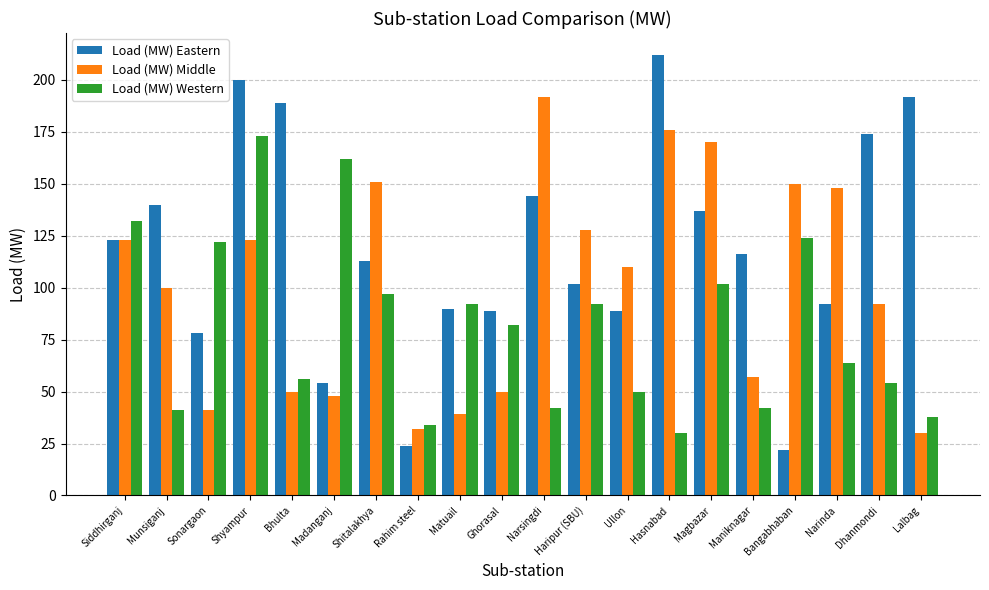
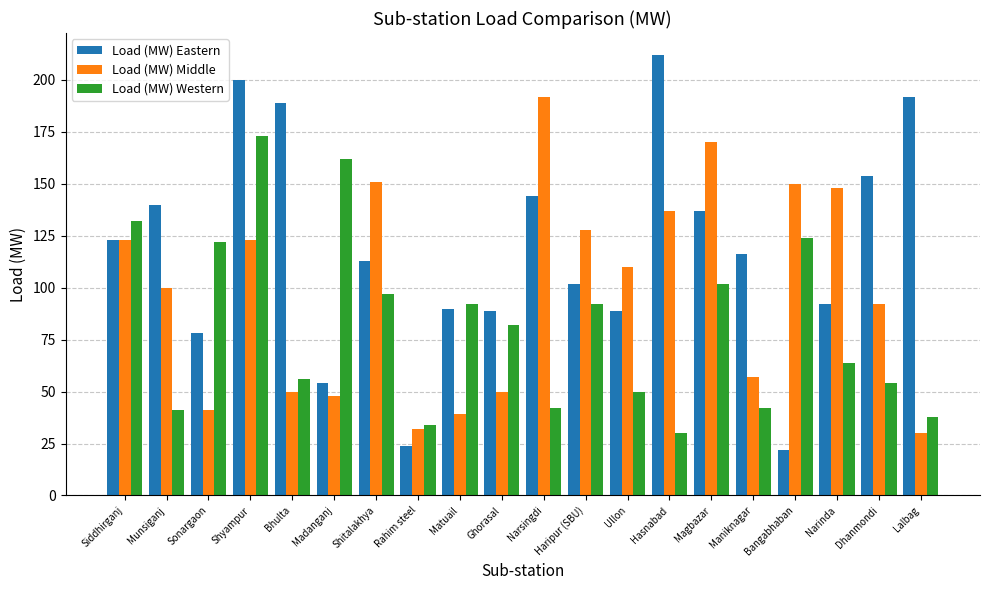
Load (MW) Middle, Hasnabad: 176 -> 137
Load (MW) Eastern, Dhanmondi: 174 -> 154
